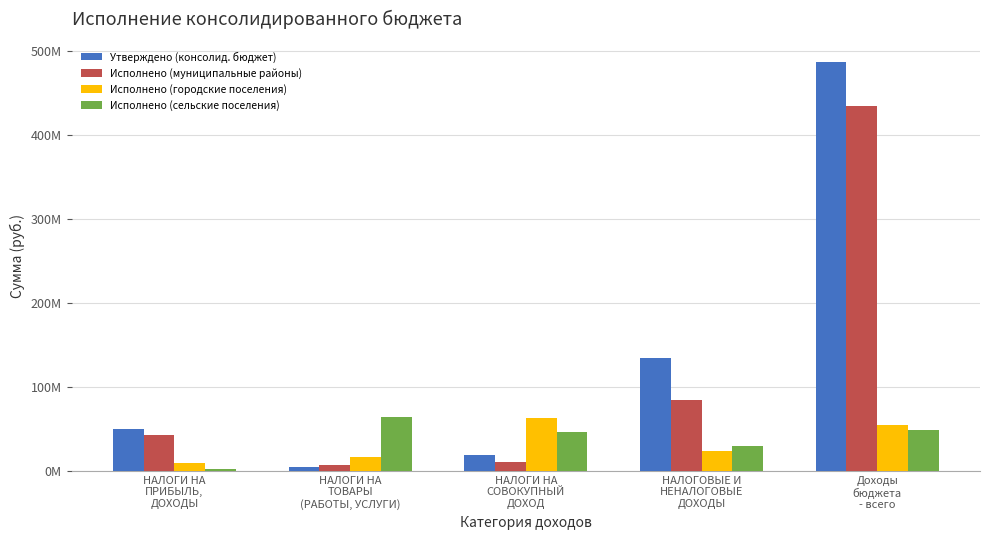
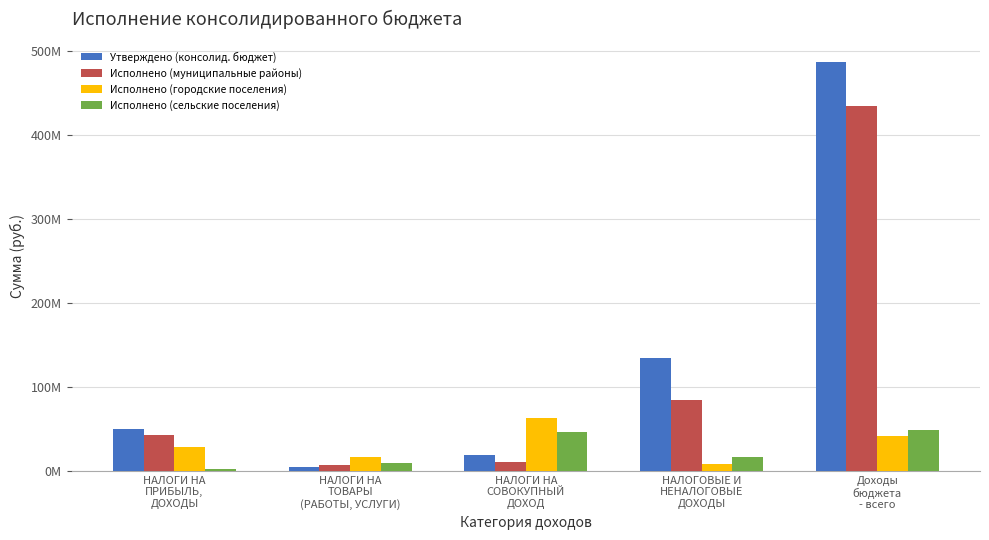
Исполнено (городские поселения), НАЛОГИ НА ПРИБЫЛЬ, ДОХОДЫ: 10000000 -> 30000000
Исполнено (сельские поселения), НАЛОГИ НА ТОВАРЫ (РАБОТЫ, УСЛУГИ): 60000000 -> 10000000
Исполнено (городские поселения), НАЛОГОВЫЕ И НЕНАЛОГОВЫЕ ДОХОДЫ: 20000000 -> 10000000
Исполнено (сельские поселения), НАЛОГОВЫЕ И НЕНАЛОГОВЫЕ ДОХОДЫ: 30000000 -> 20000000
Исполнено (городские поселения), Доходы бюджета - всего: 50000000 -> 40000000
